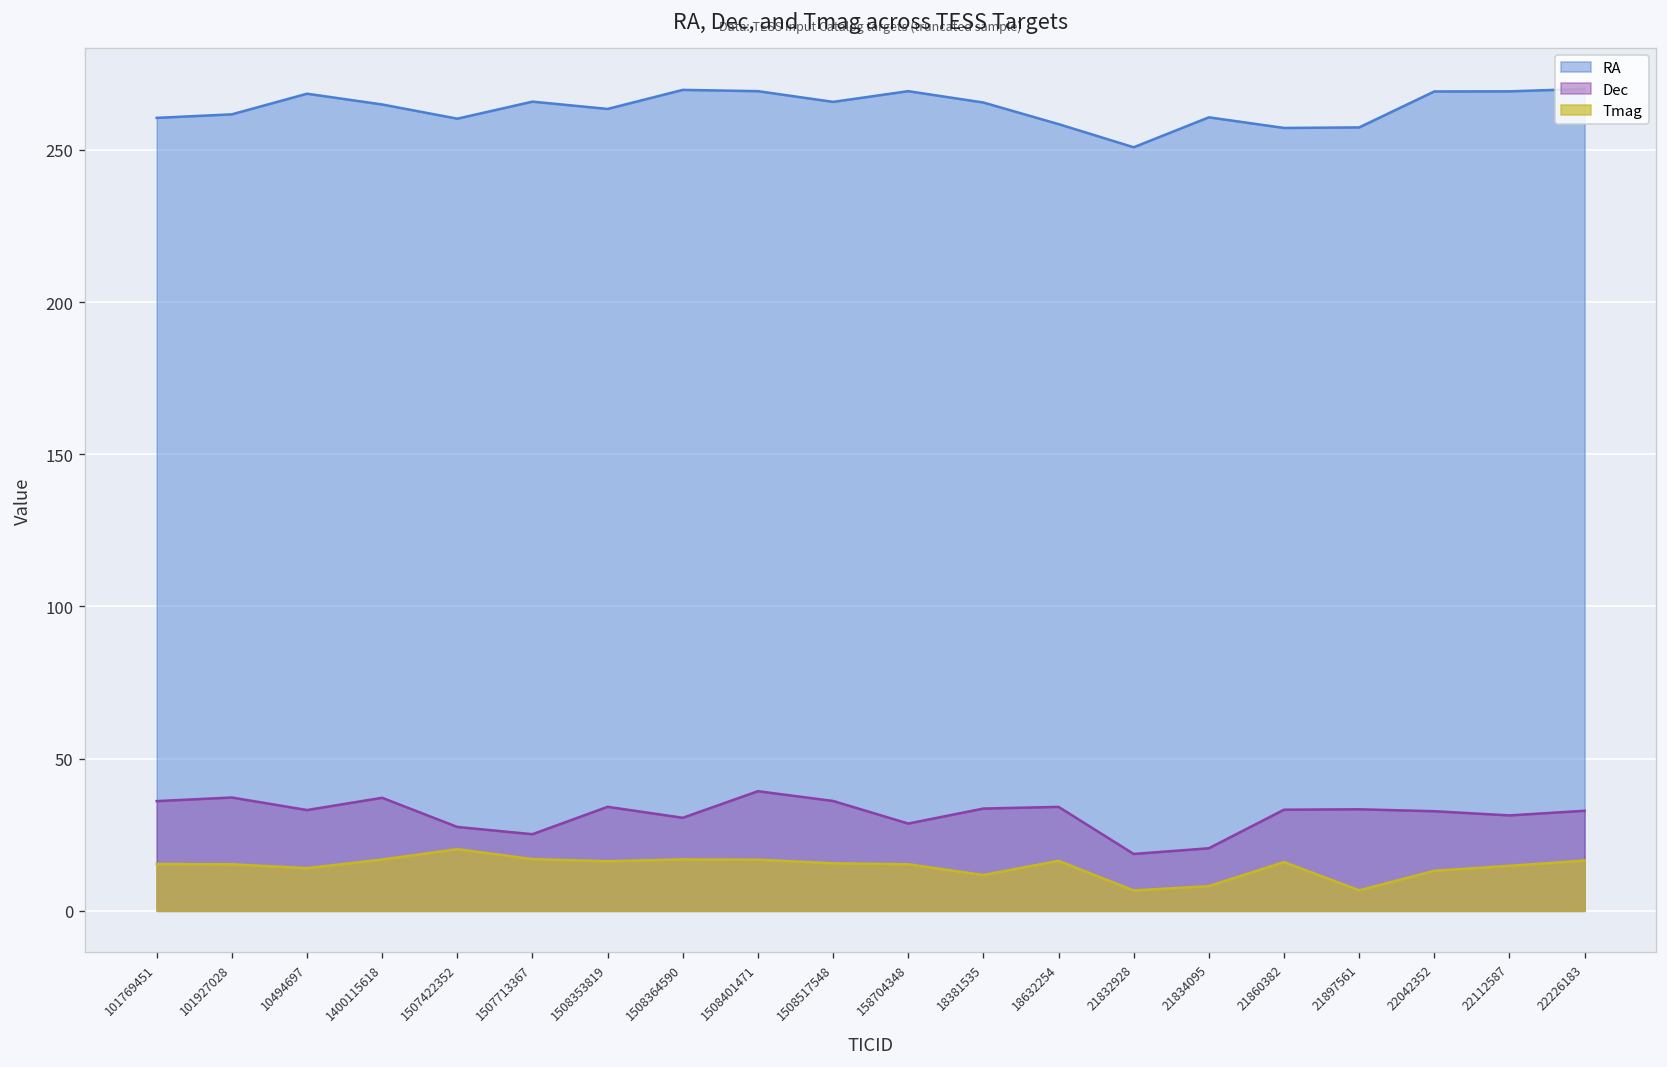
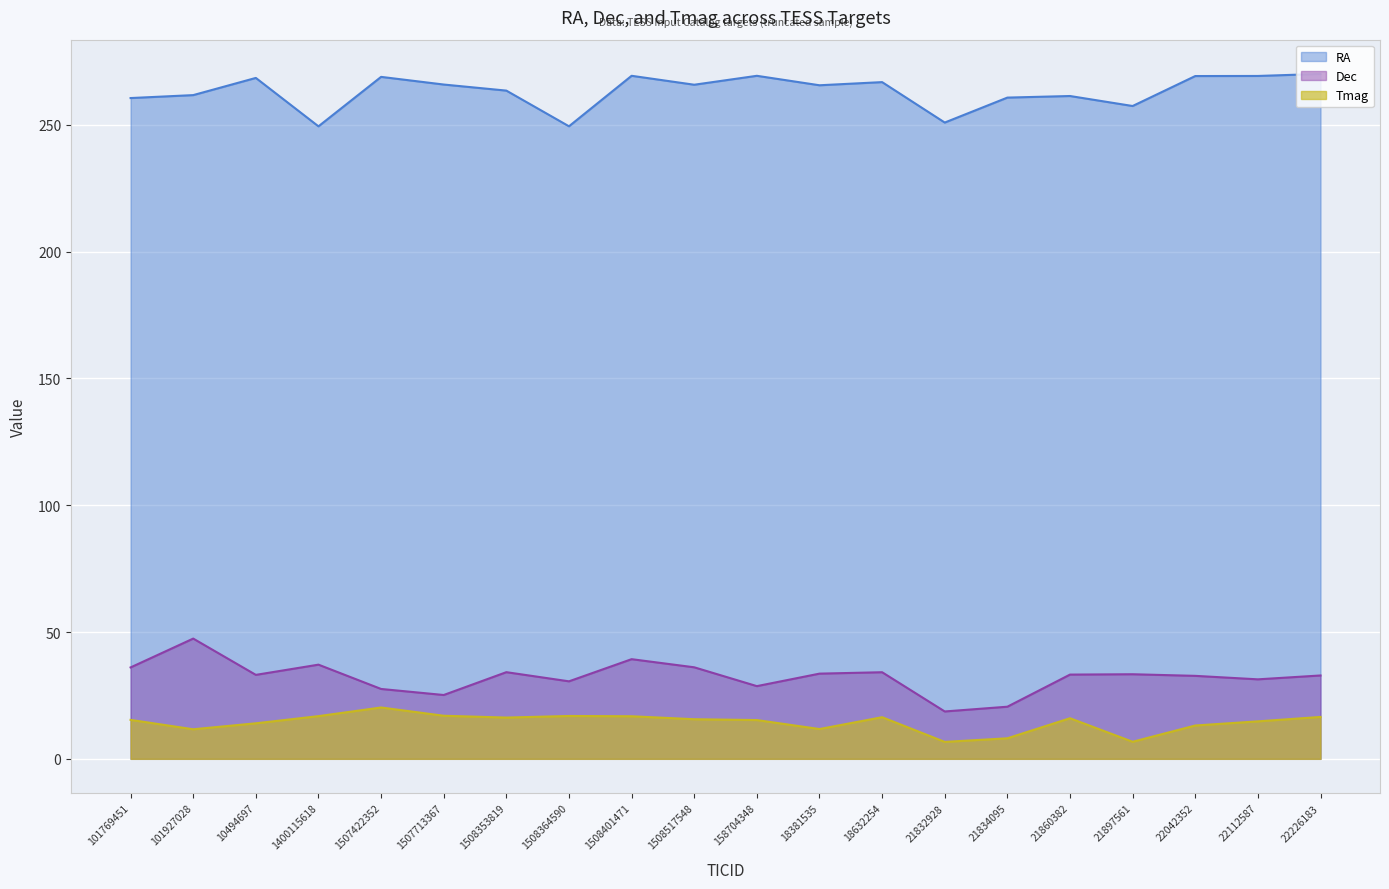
Dec, 101927028: 37 -> 47
Tmag, 101927028: 15 -> 12
RA, 1400115618: 265 -> 249
RA, 1507422352: 260 -> 269
RA, 1508364590: 270 -> 249
RA, 18632254: 258 -> 267
RA, 21860382: 257 -> 261
